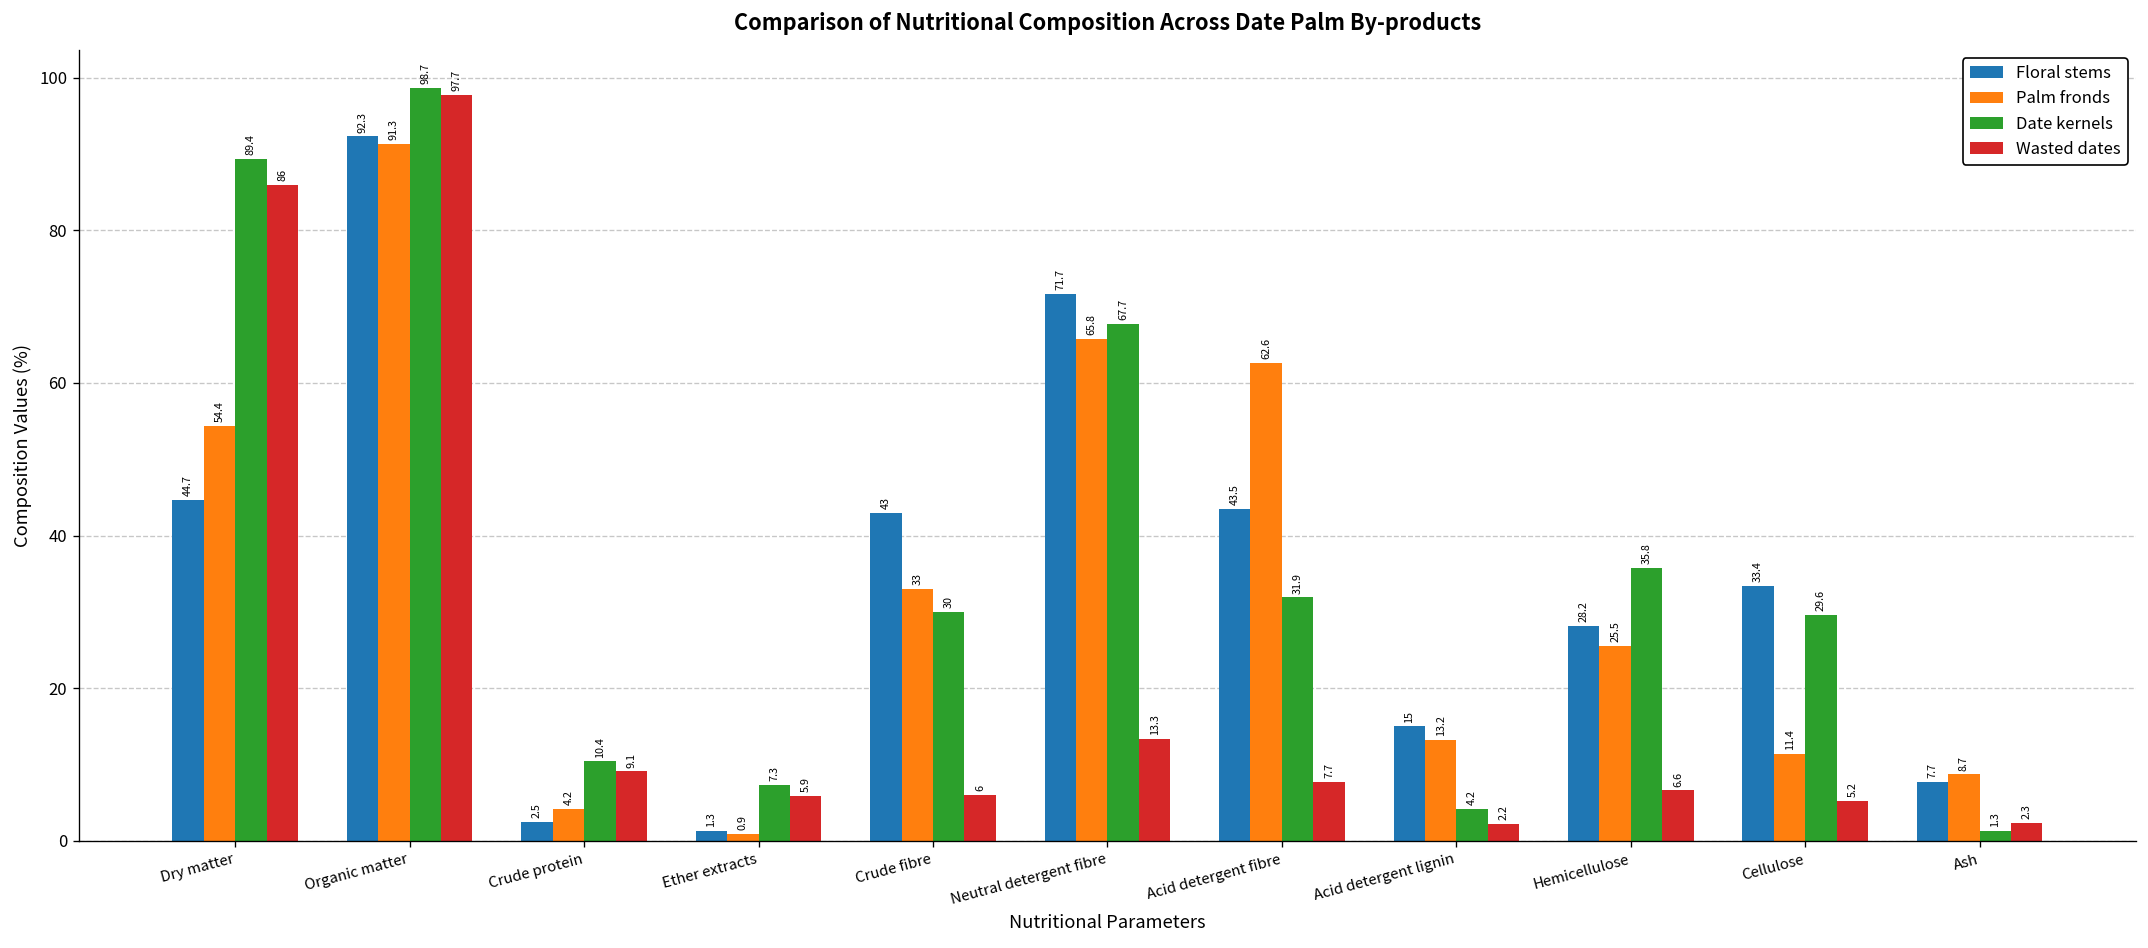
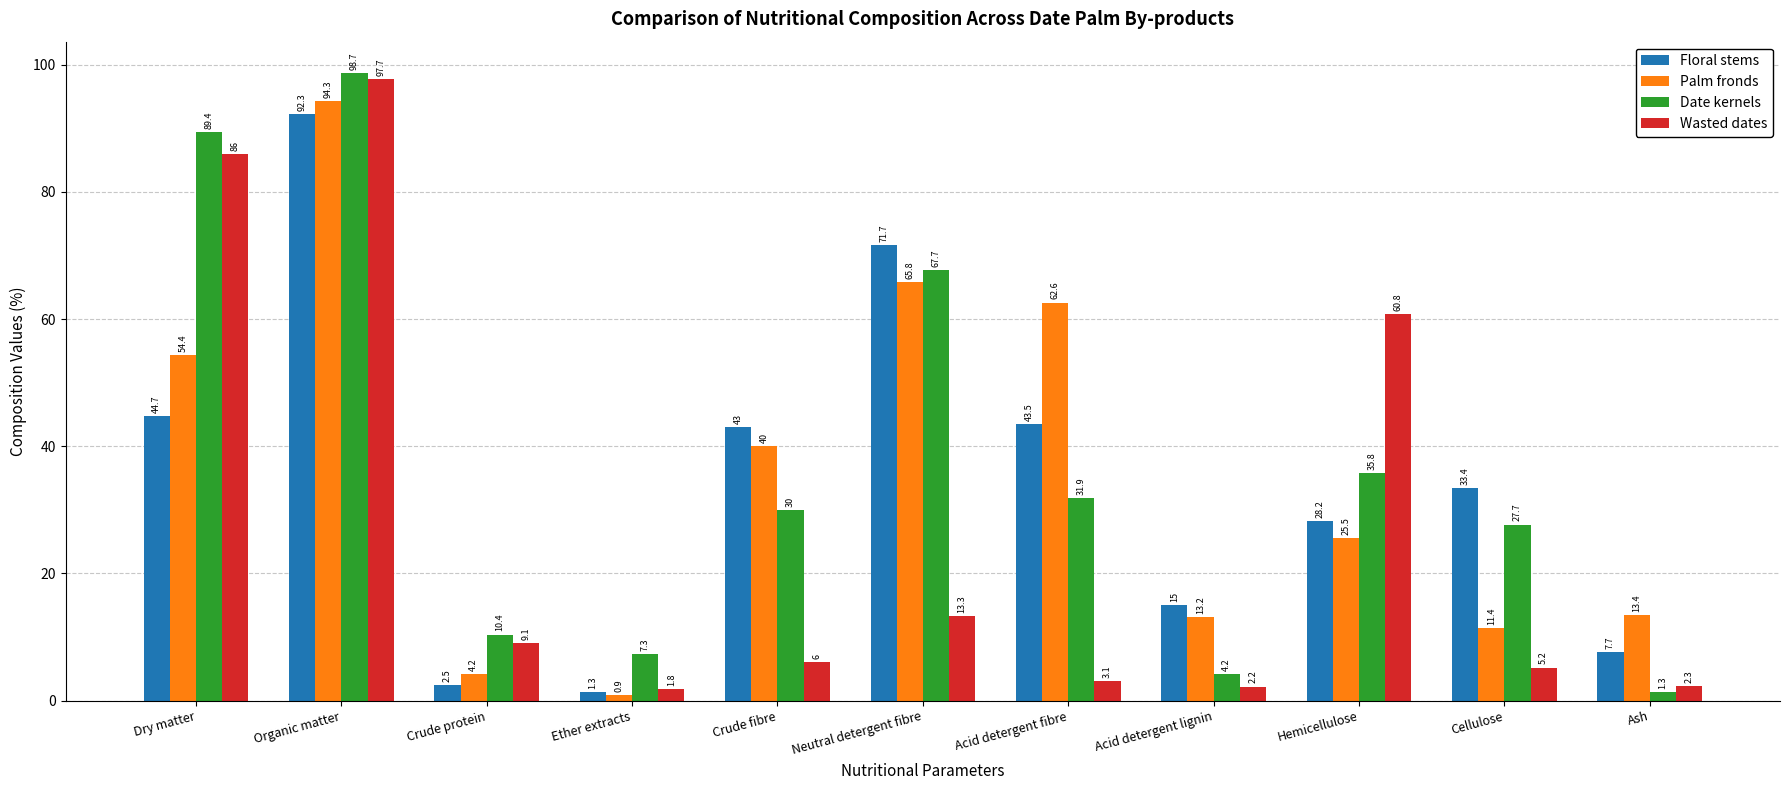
Palm fronds, Organic matter: 91.3 -> 94.3
Wasted dates, Ether extracts: 5.9 -> 1.8
Palm fronds, Crude fibre: 33 -> 40
Wasted dates, Acid detergent fibre: 7.7 -> 3.1
Wasted dates, Hemicellulose: 6.6 -> 60.8
Date kernels, Cellulose: 29.6 -> 27.7
Palm fronds, Ash: 8.7 -> 13.4
